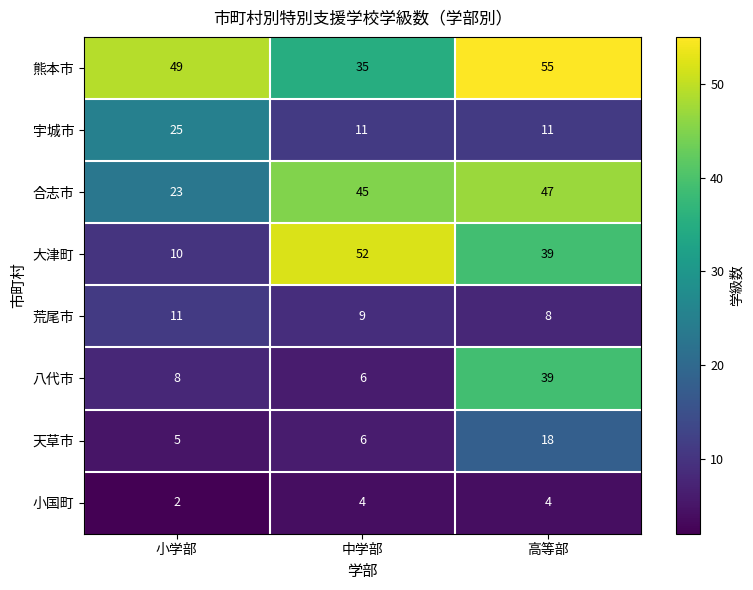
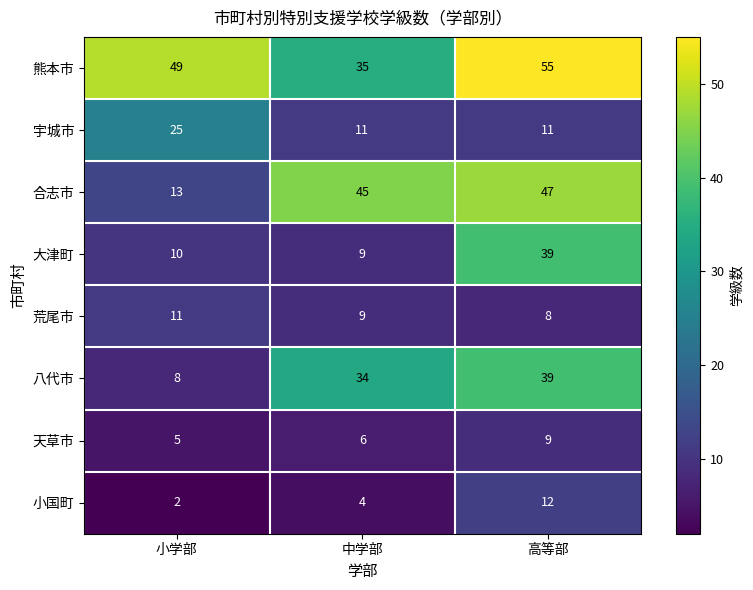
合志市, 小学部: 23 -> 13
大津町, 中学部: 52 -> 9
八代市, 中学部: 6 -> 34
天草市, 高等部: 18 -> 9
小国町, 高等部: 4 -> 12
